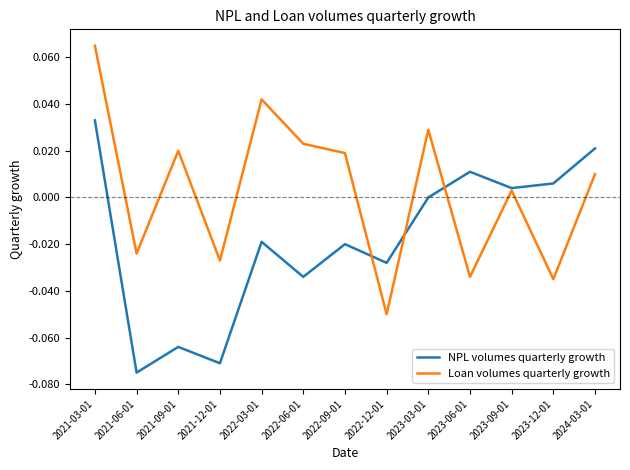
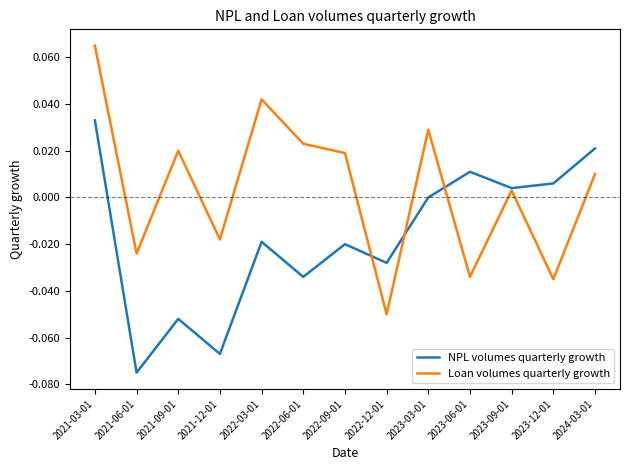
NPL volumes quarterly growth, 2021-09-01: -0.064 -> -0.052
NPL volumes quarterly growth, 2021-12-01: -0.071 -> -0.067
Loan volumes quarterly growth, 2021-12-01: -0.027 -> -0.018
